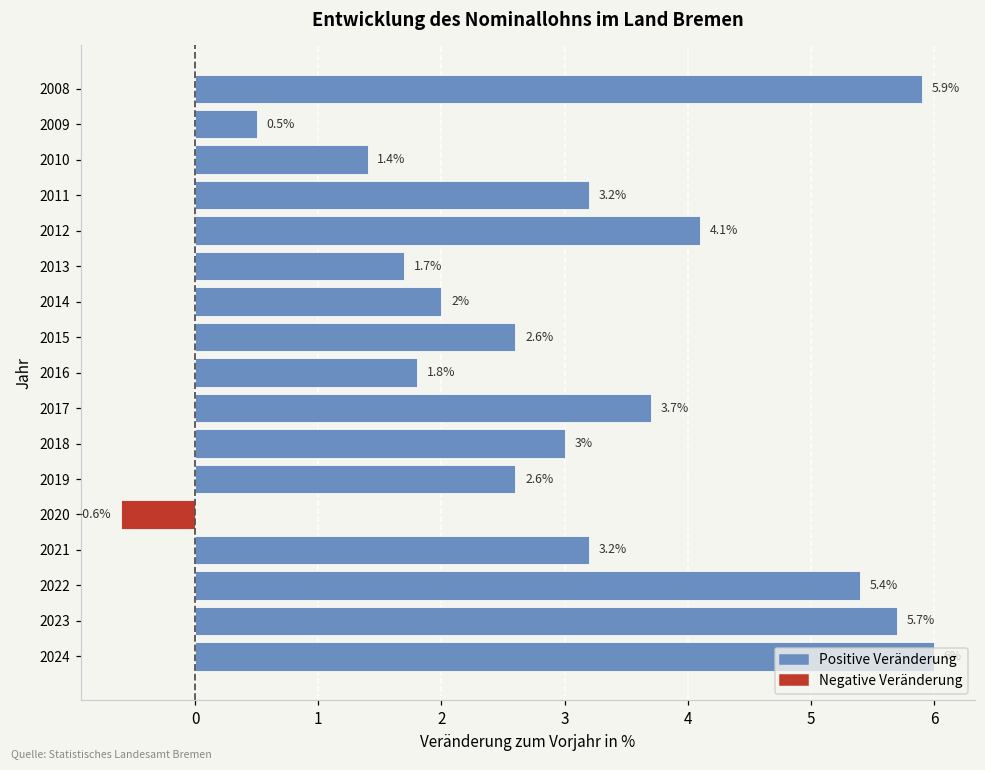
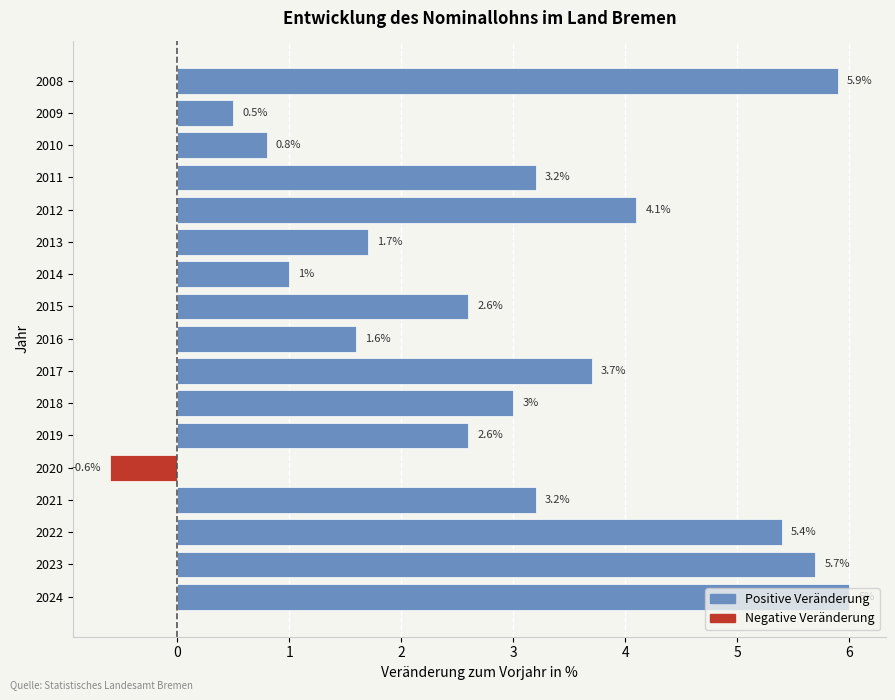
2010: 1.4% -> 0.8%
2014: 2% -> 1%
2016: 1.8% -> 1.6%
